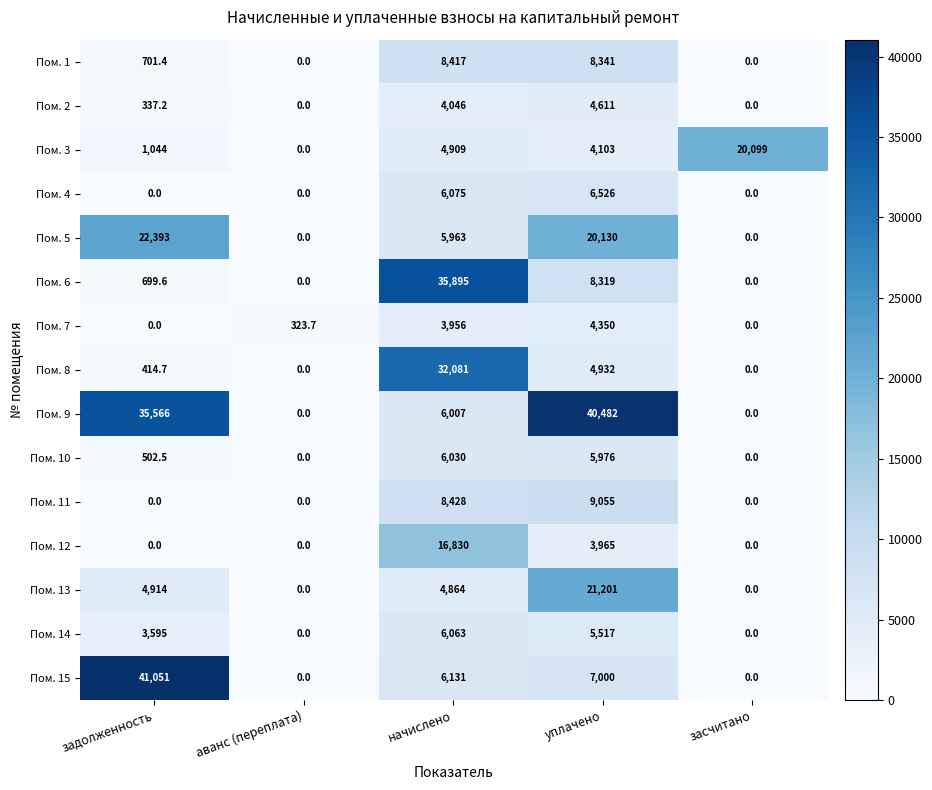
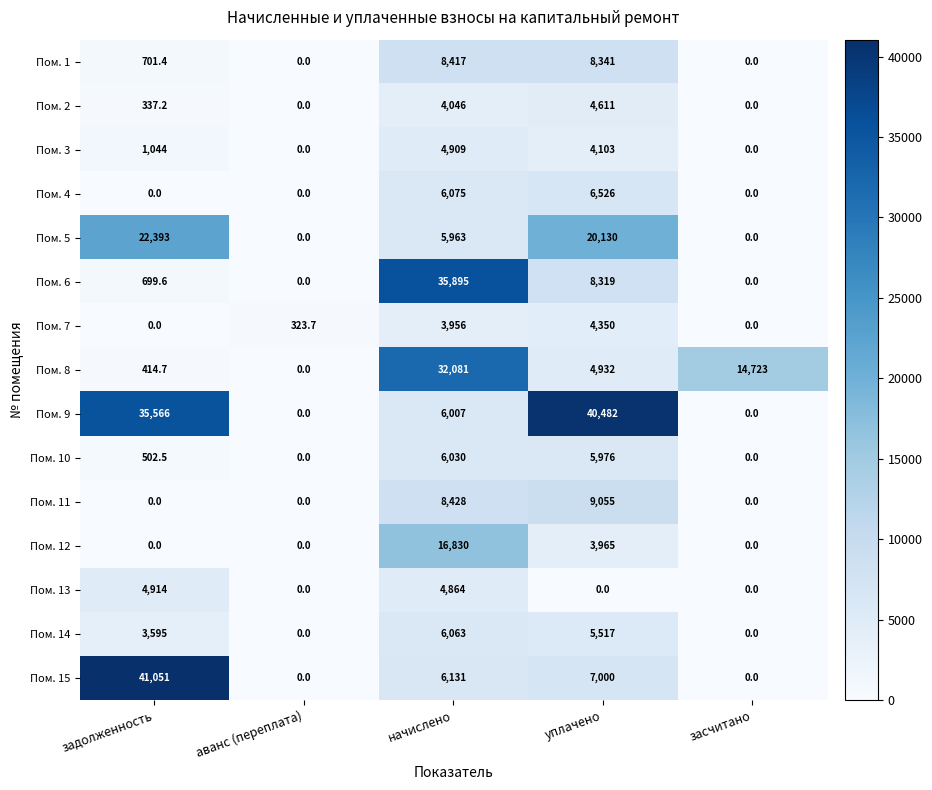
Пом. 3, засчитано: 20,099 -> 0.0
Пом. 8, засчитано: 0.0 -> 14,723
Пом. 13, уплачено: 21,201 -> 0.0
